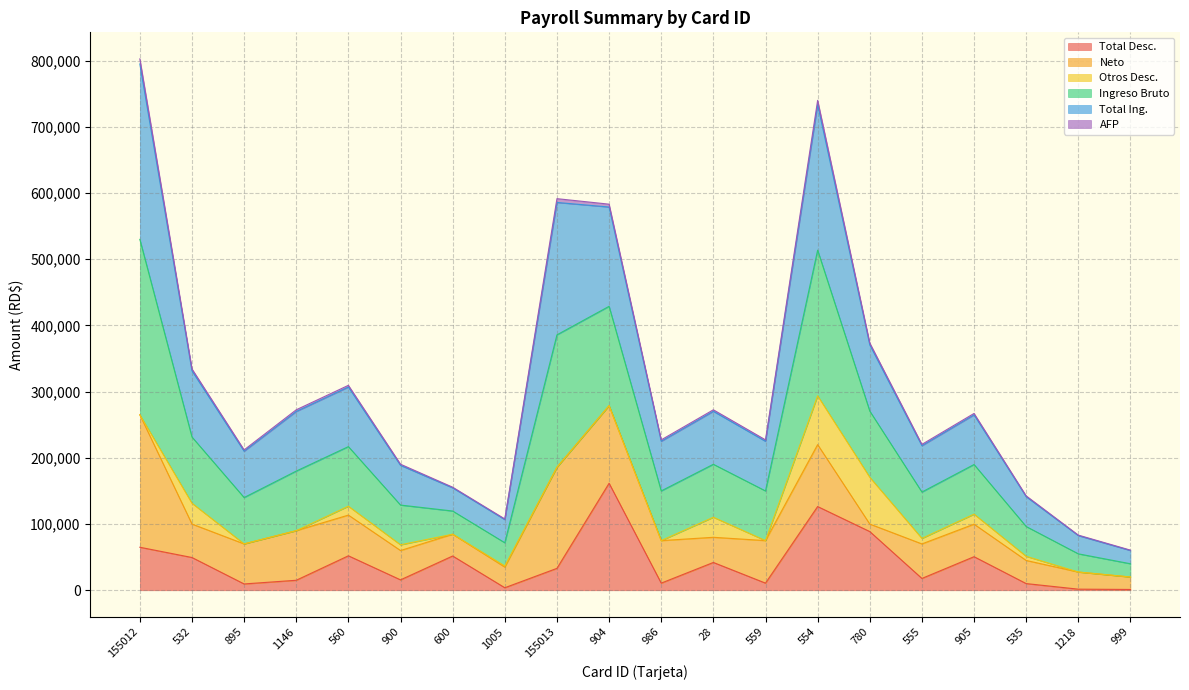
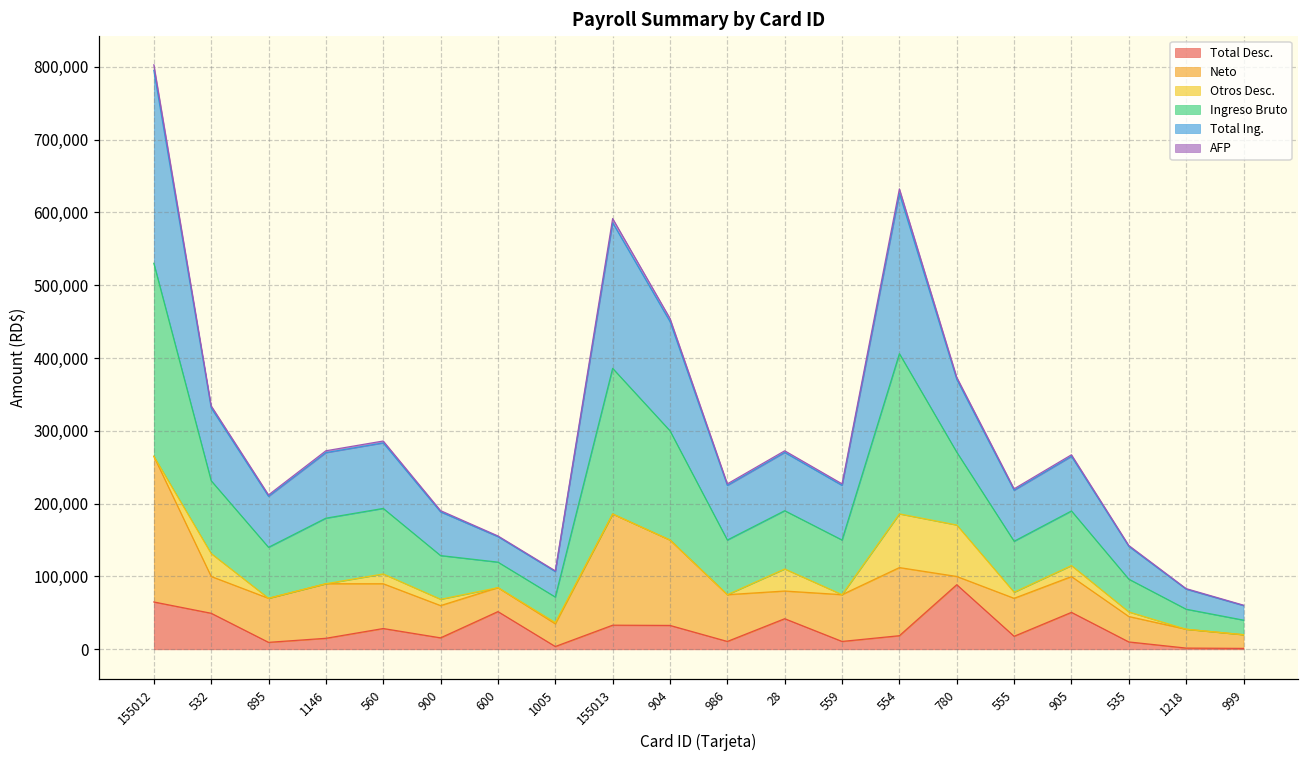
Total Desc., 560: 50,000 -> 30,000
Total Desc., 904: 160,000 -> 30,000
Total Desc., 554: 130,000 -> 20,000
